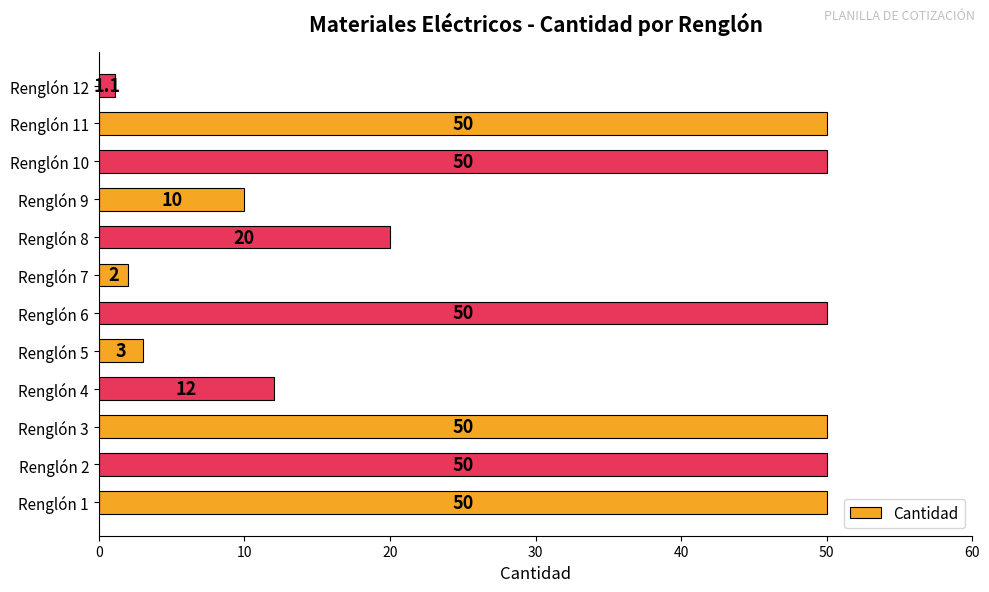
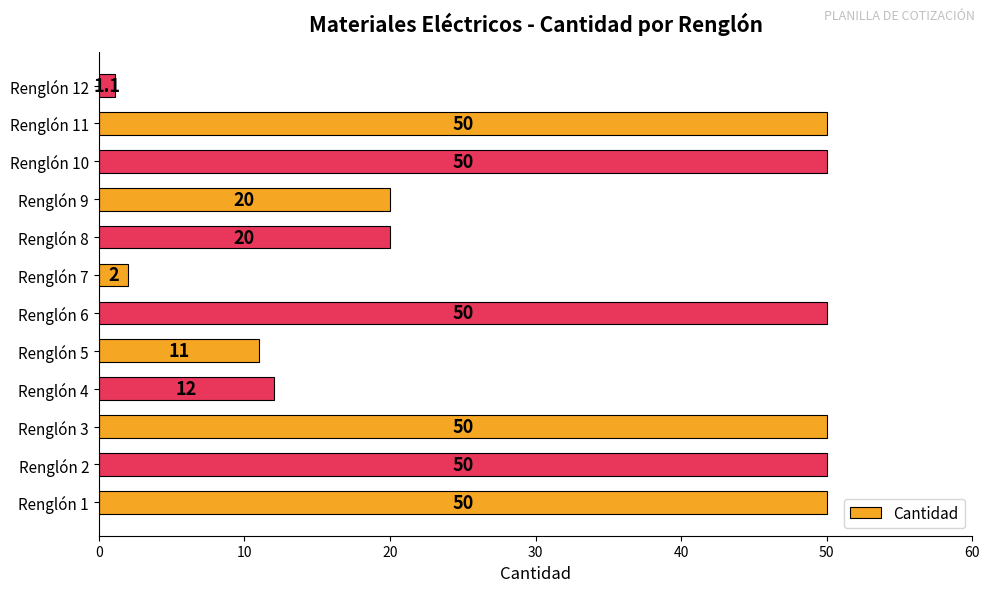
Renglón 9: 10 -> 20
Renglón 5: 3 -> 11
